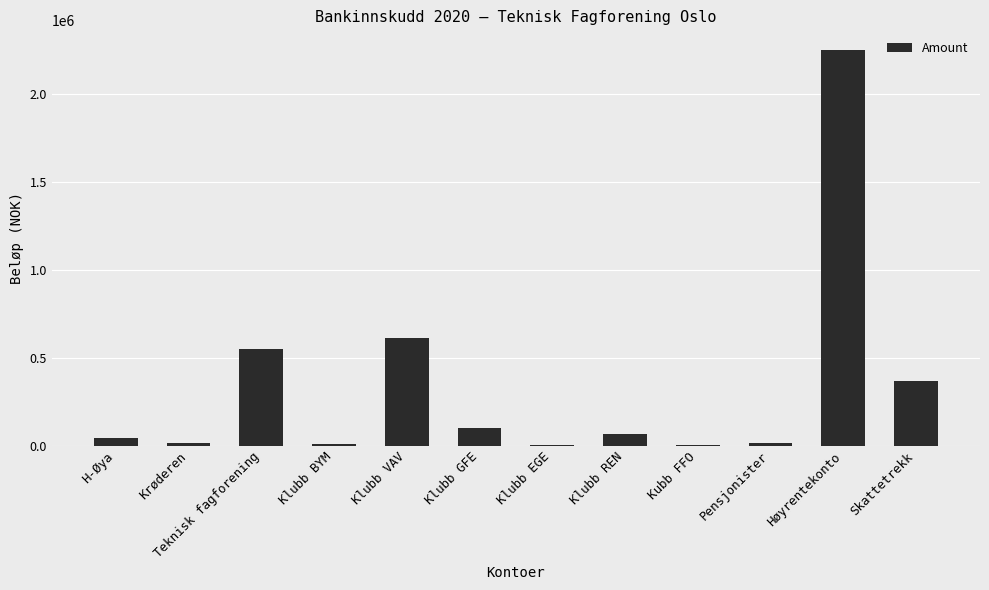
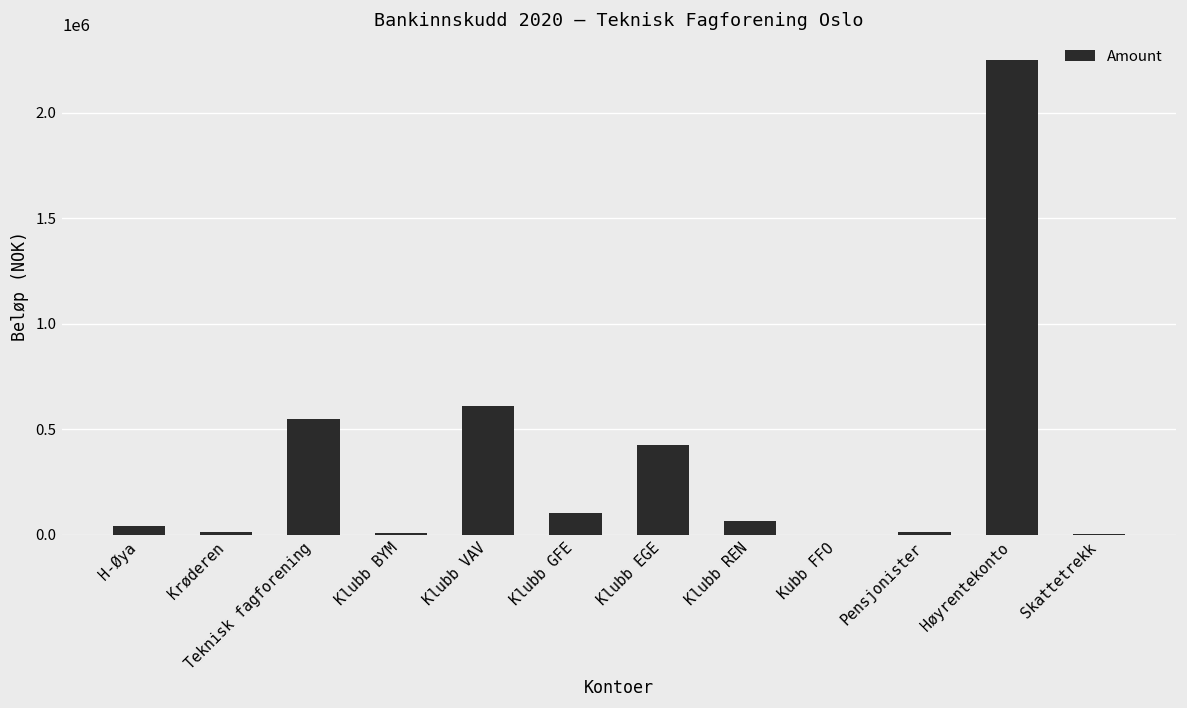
Klubb EGE: 0 -> 420000
Skattetrekk: 370000 -> 0
